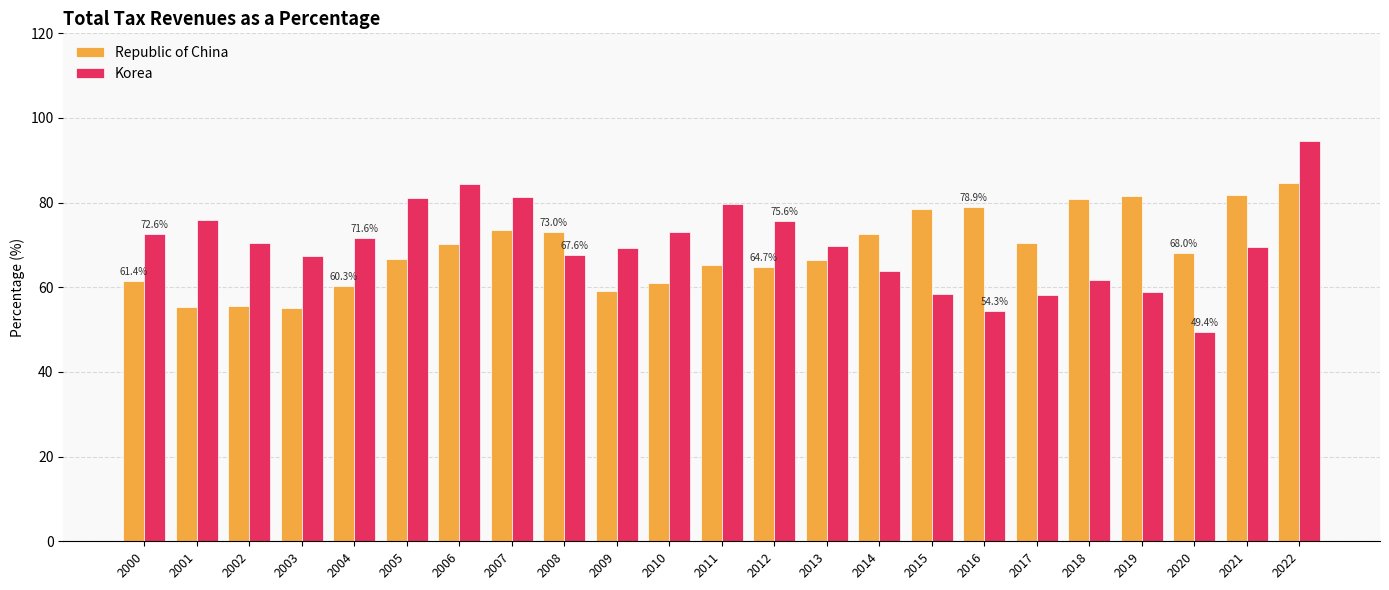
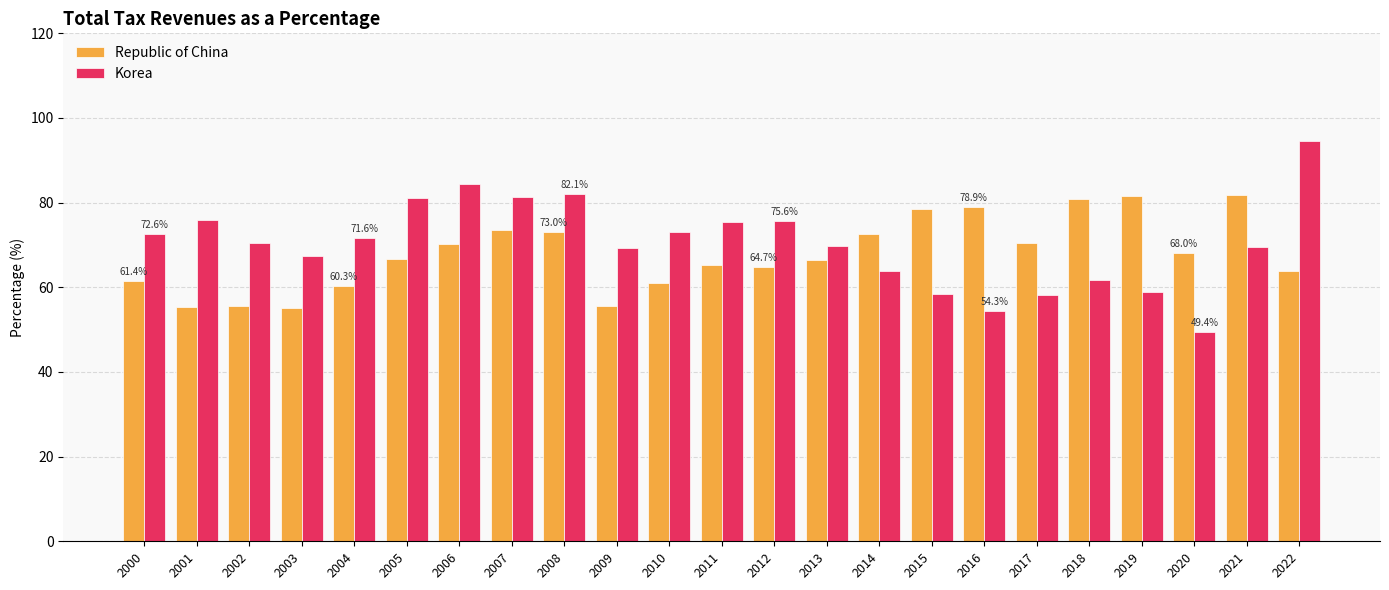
Korea, 2008: 67.6% -> 82.1%
Republic of China, 2009: 59 -> 56
Korea, 2011: 80 -> 76
Republic of China, 2022: 85 -> 64
